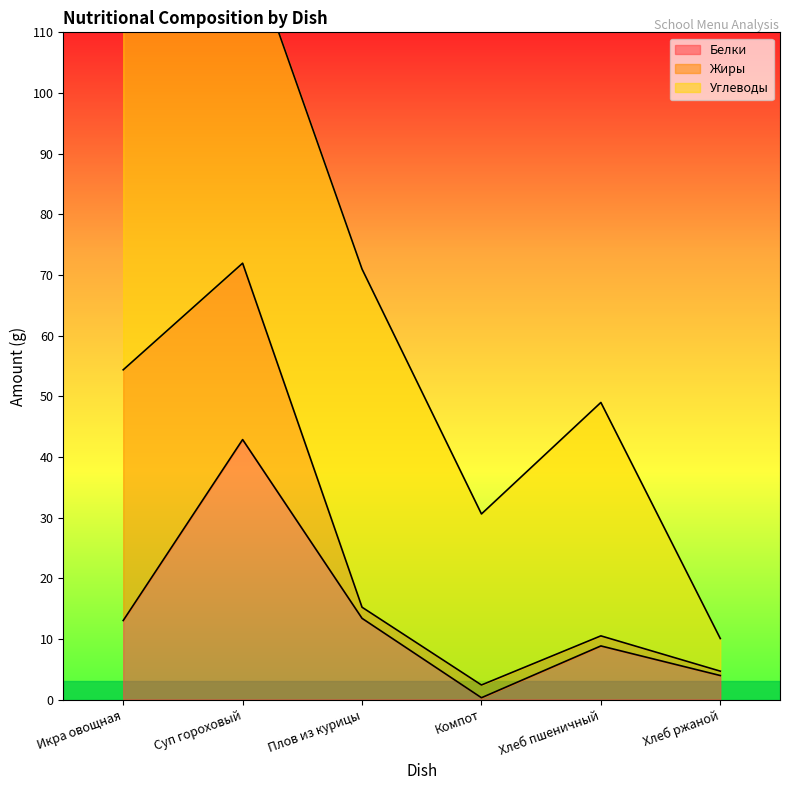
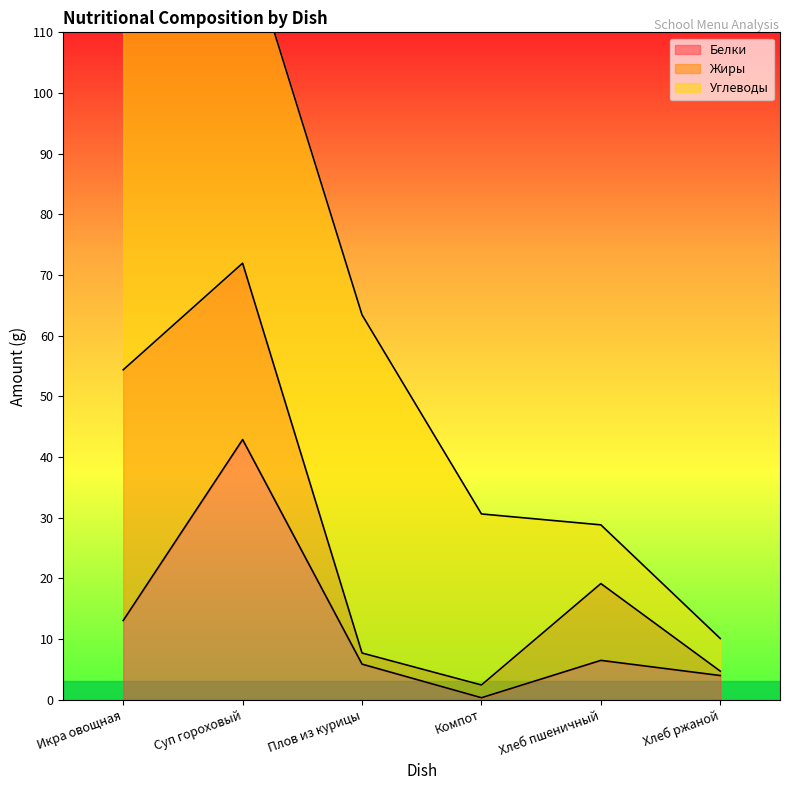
Белки, Плов из курицы: 13 -> 6
Белки, Хлеб пшеничный: 9 -> 6
Жиры, Хлеб пшеничный: 2 -> 13
Углеводы, Хлеб пшеничный: 38 -> 10
